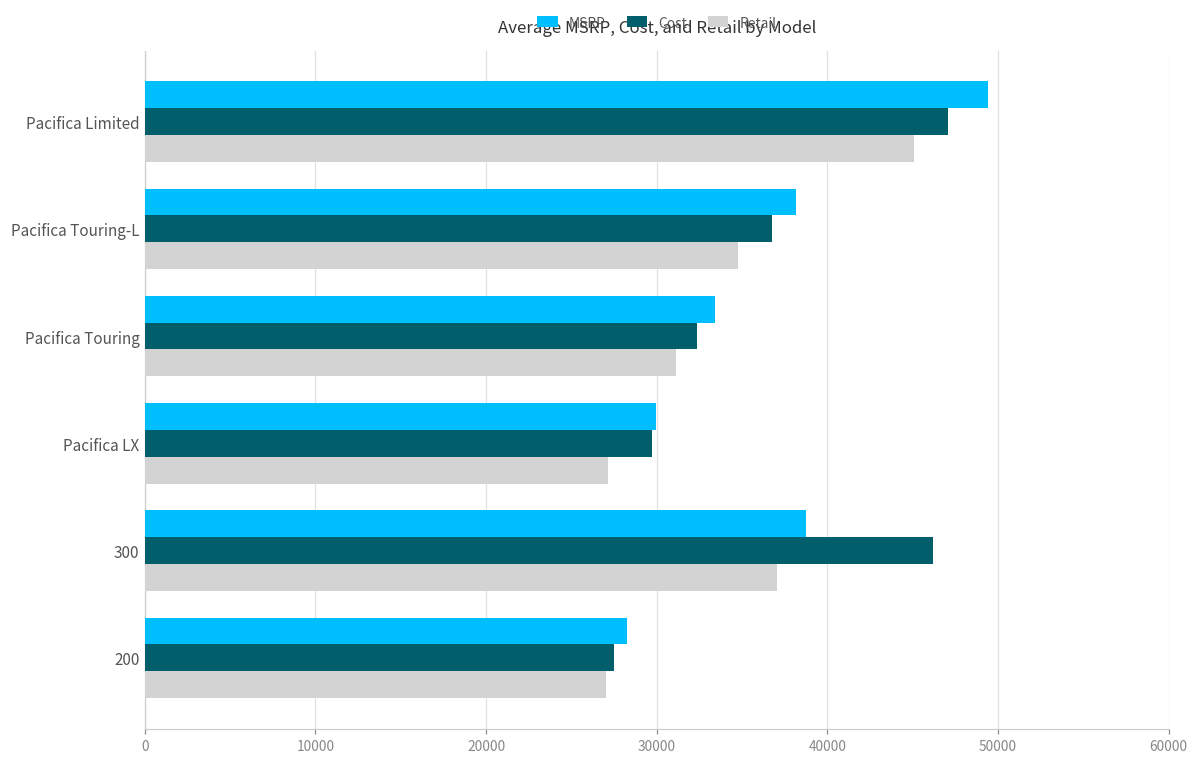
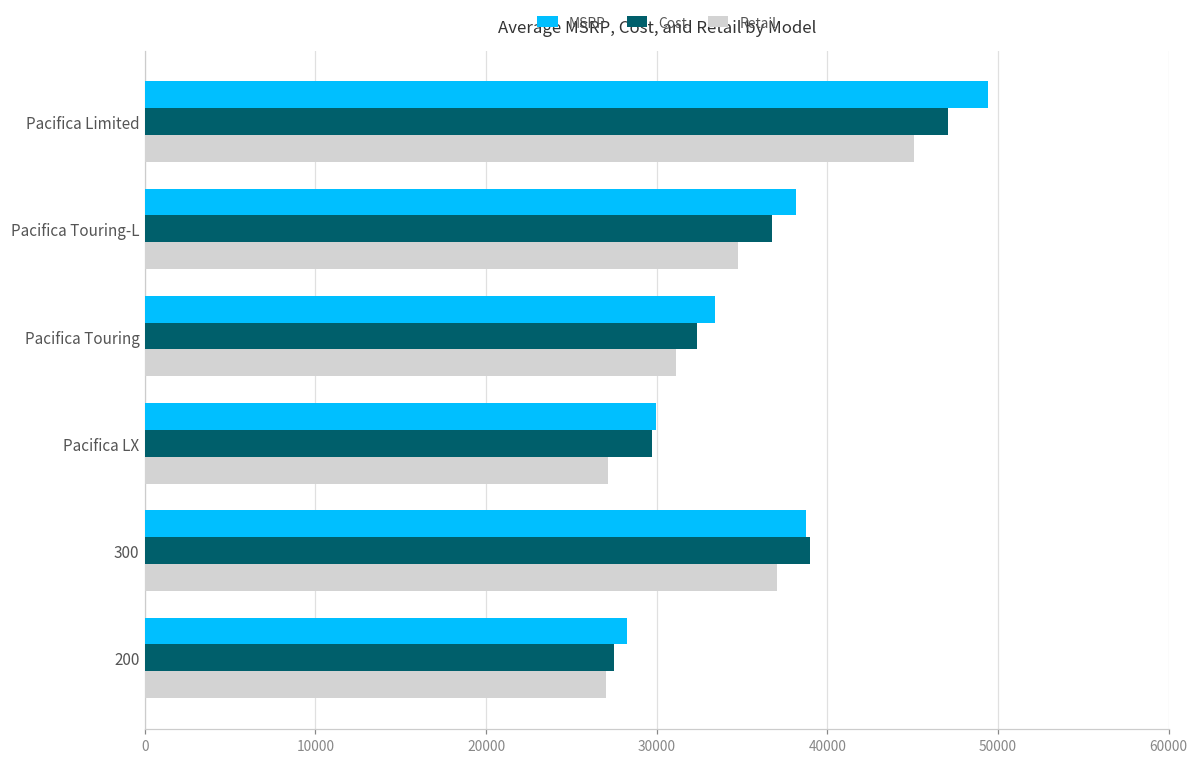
Cost, 300: 46200 -> 39000
